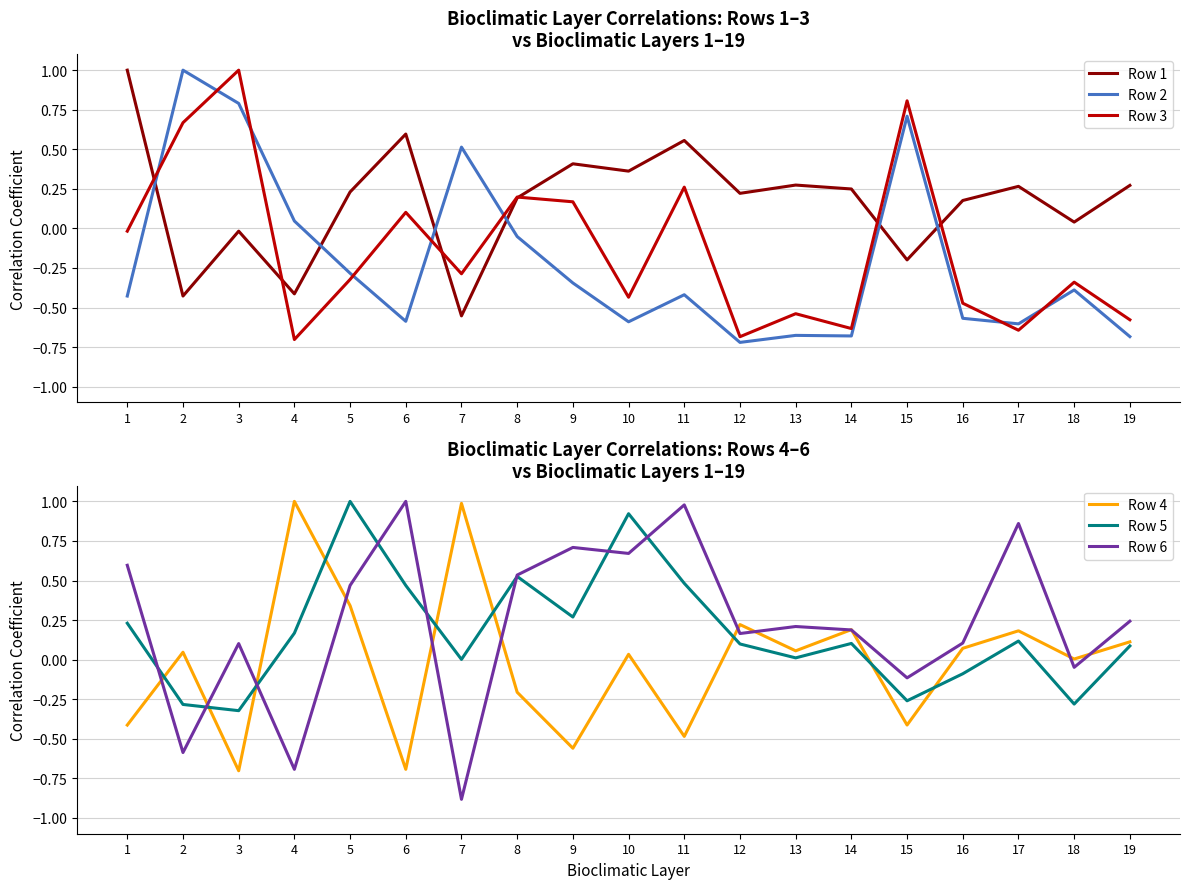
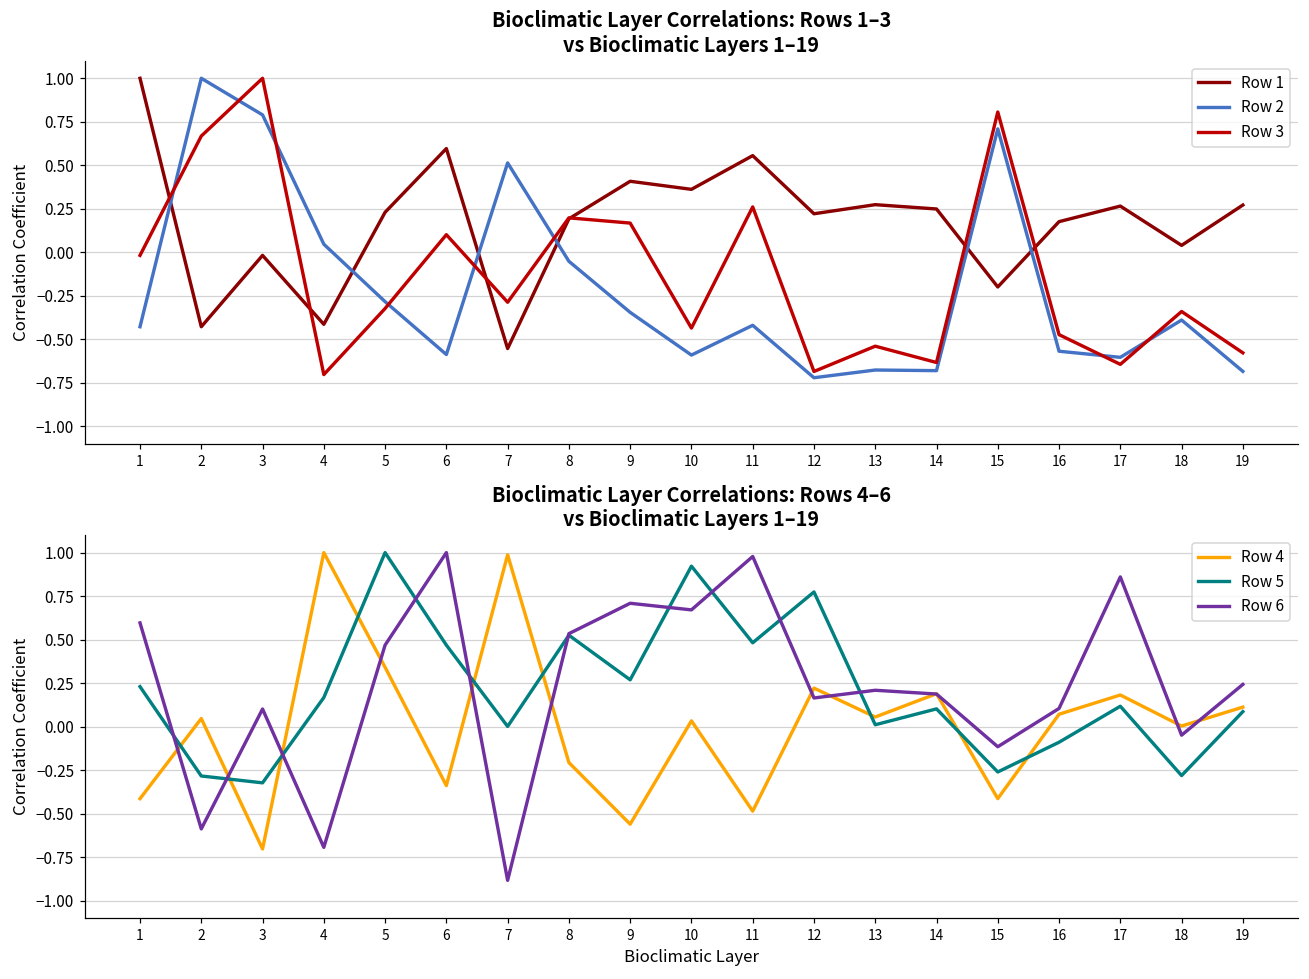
Bioclimatic Layer Correlations: Rows 4–6 vs Bioclimatic Layers 1–19, Row 4, 6: -0.69 -> -0.34
Bioclimatic Layer Correlations: Rows 4–6 vs Bioclimatic Layers 1–19, Row 5, 12: 0.10 -> 0.77
